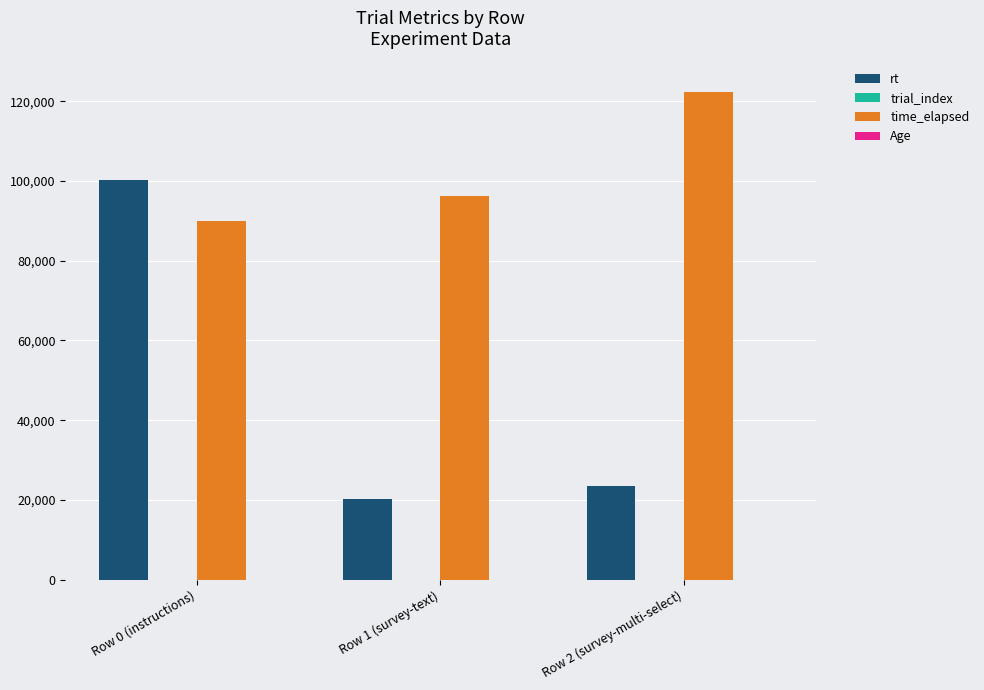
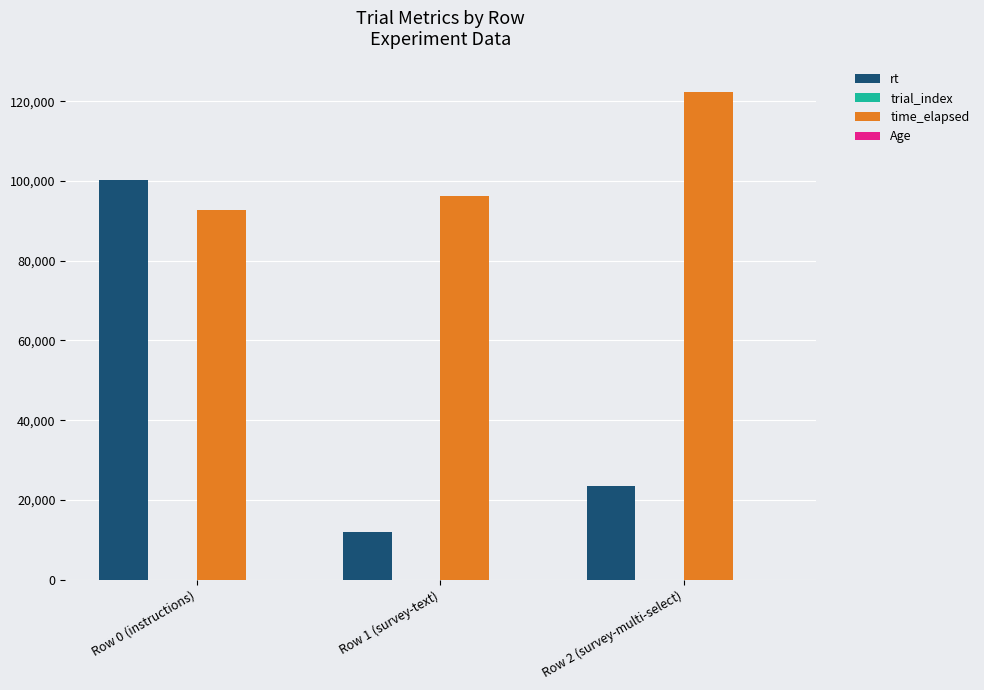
time_elapsed, Row 0 (instructions): 90,000 -> 93,000
rt, Row 1 (survey-text): 20,000 -> 12,000
